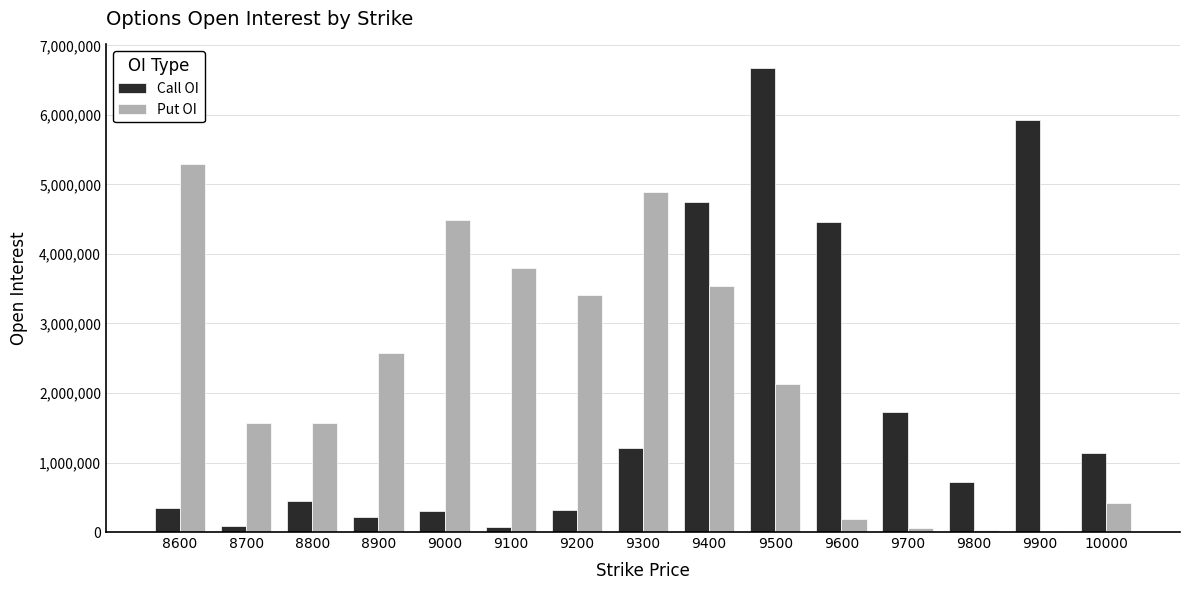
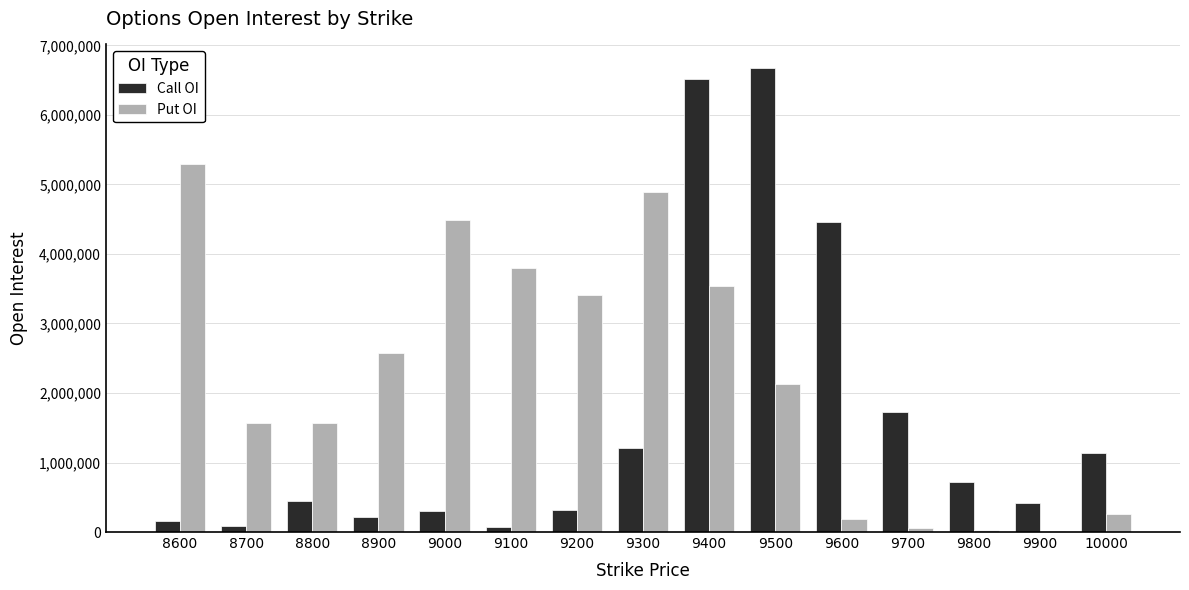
Call OI, 8600: 300,000 -> 200,000
Call OI, 9400: 4,700,000 -> 6,500,000
Call OI, 9900: 5,900,000 -> 400,000
Put OI, 10000: 400,000 -> 300,000
